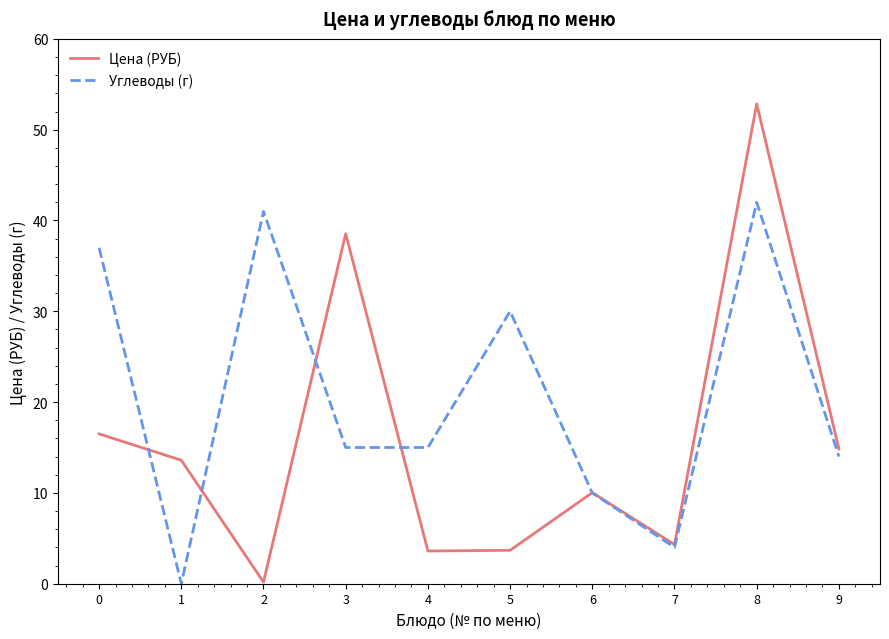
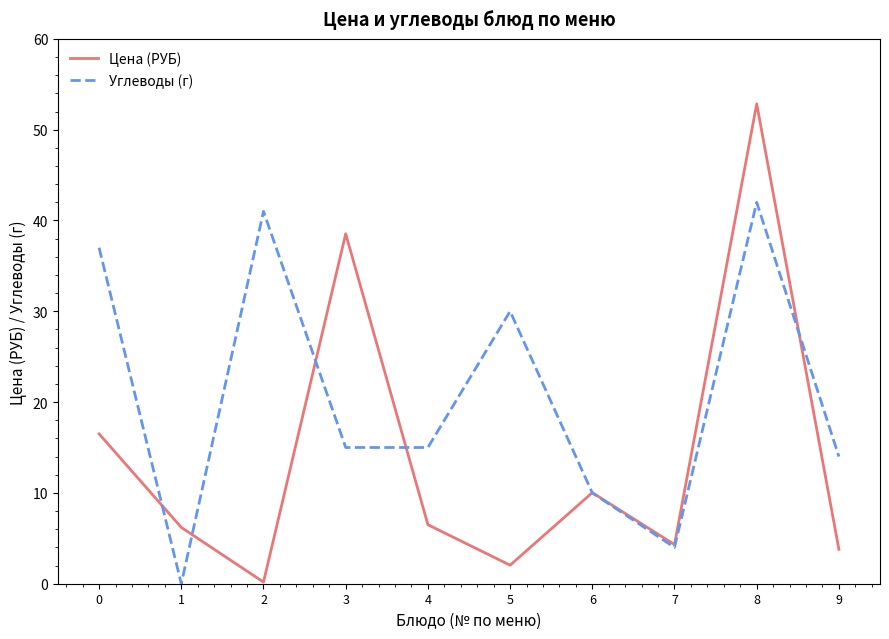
Цена (РУБ), 1: 14 -> 6
Цена (РУБ), 4: 4 -> 7
Цена (РУБ), 5: 4 -> 2
Цена (РУБ), 9: 15 -> 4
